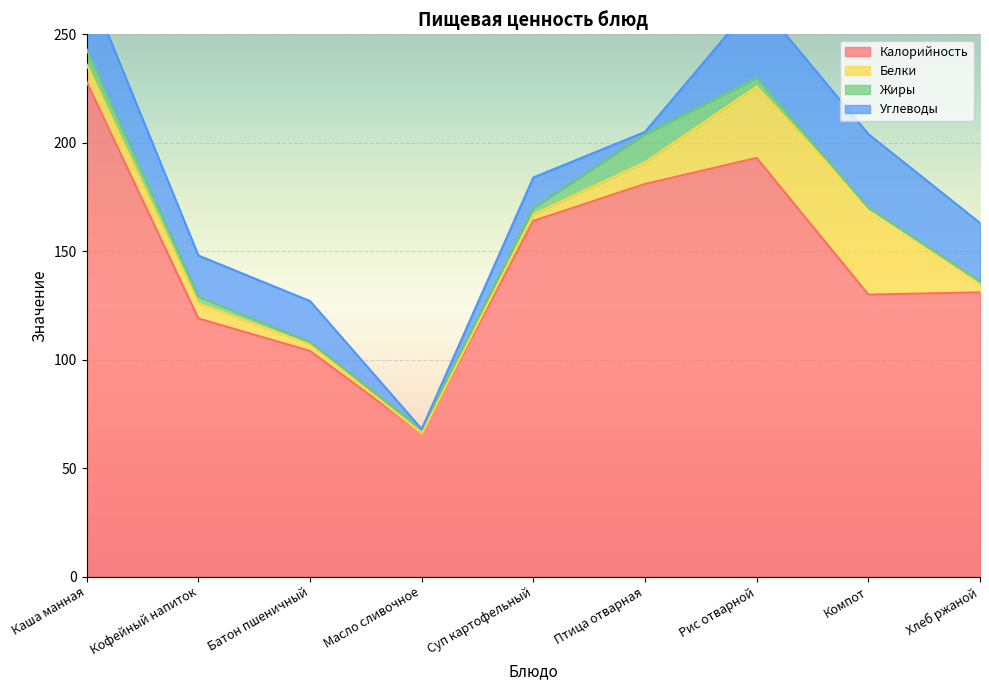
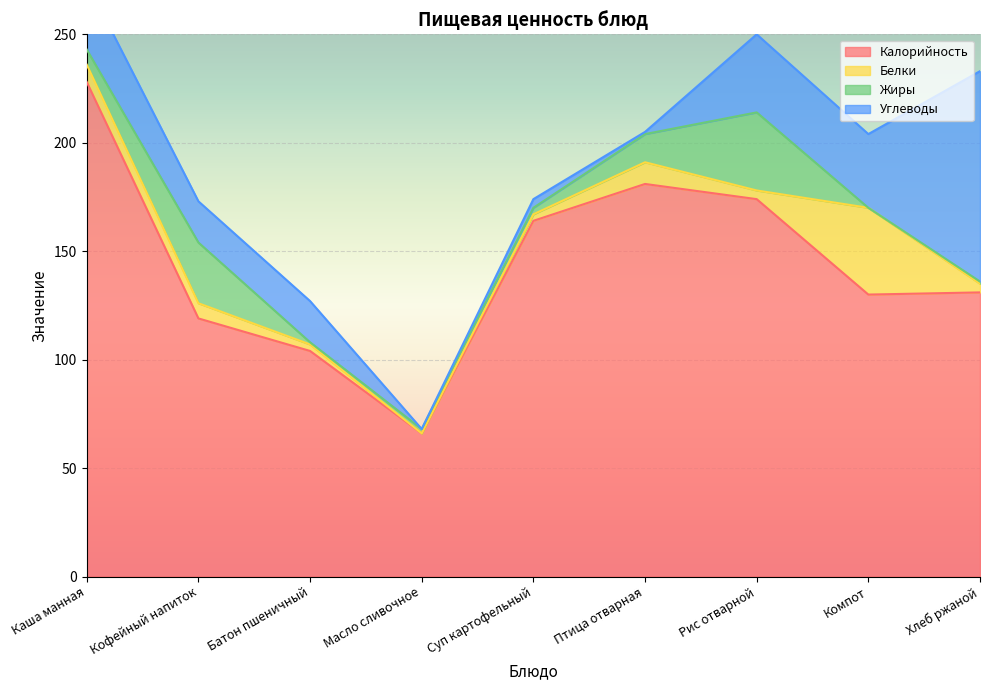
Жиры, Кофейный напиток: 3 -> 28
Углеводы, Суп картофельный: 14 -> 4
Калорийность, Рис отварной: 193 -> 174
Белки, Рис отварной: 33 -> 4
Жиры, Рис отварной: 4 -> 36
Углеводы, Хлеб ржаной: 27 -> 97
